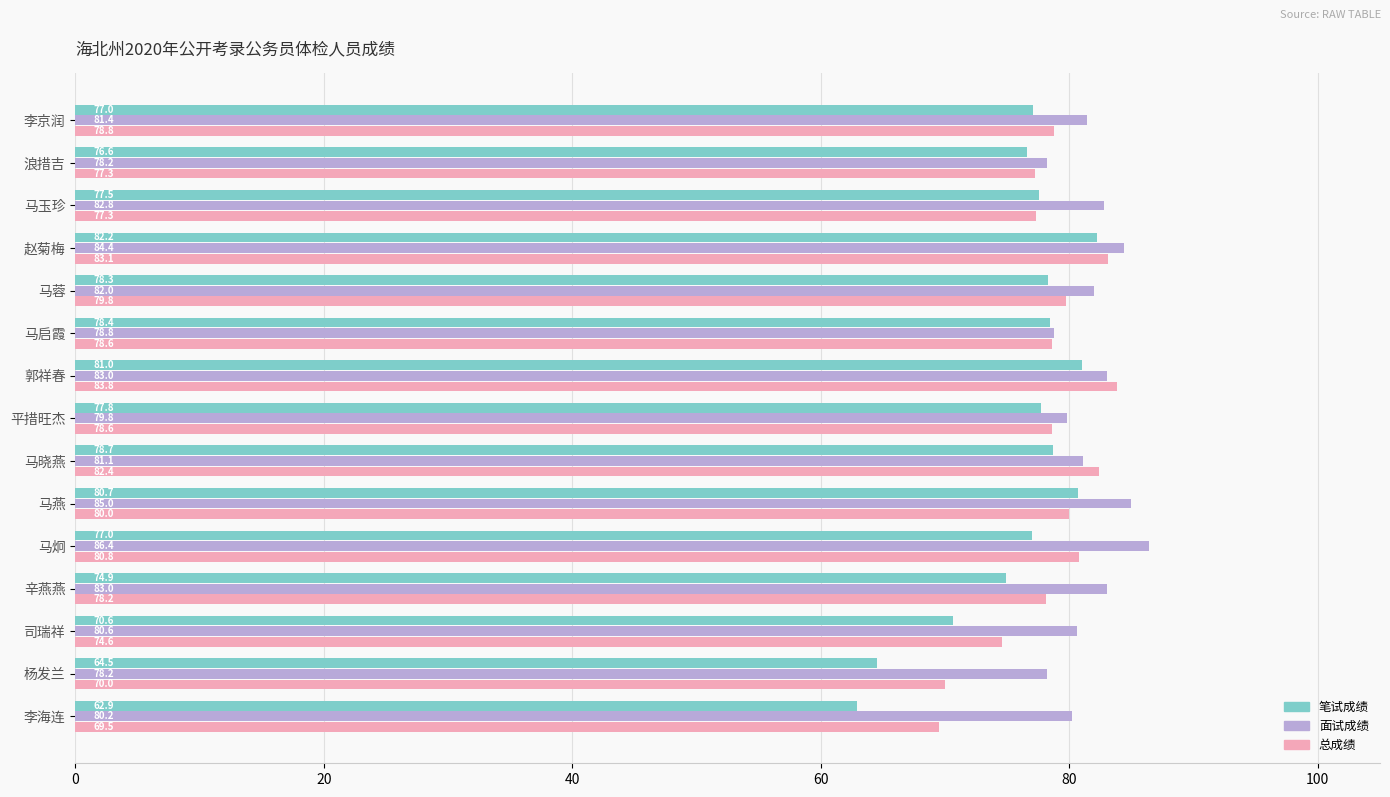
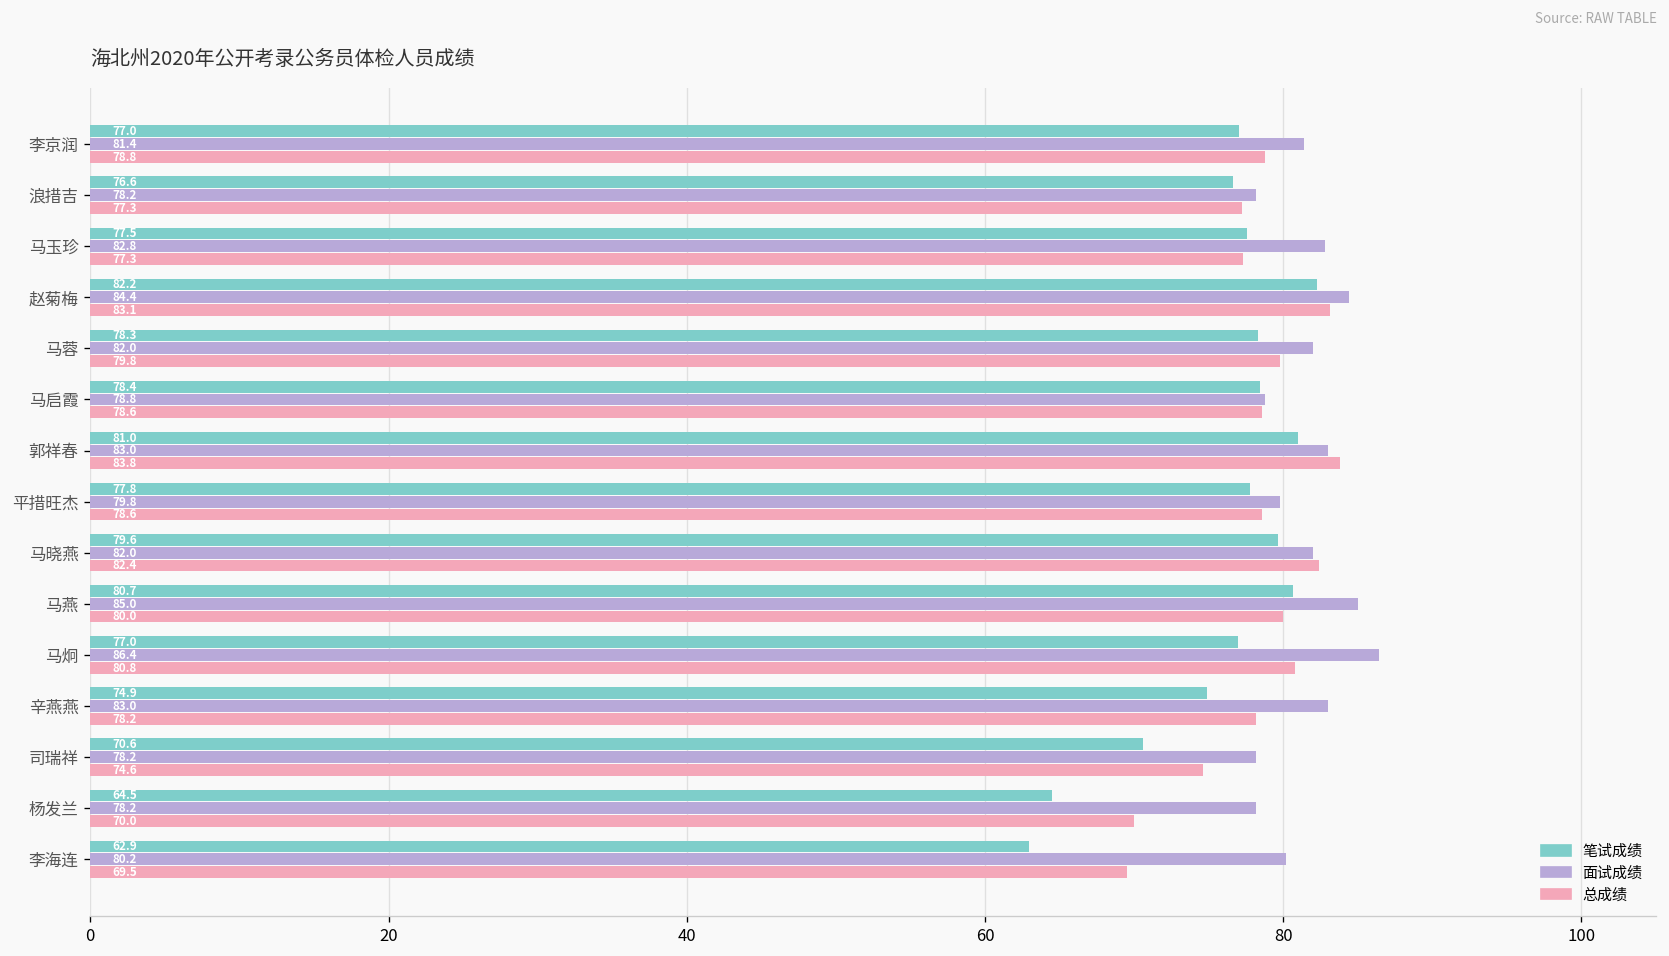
笔试成绩, 马晓燕: 78.7 -> 79.6
面试成绩, 马晓燕: 81.1 -> 82.0
面试成绩, 司瑞祥: 80.6 -> 78.2
